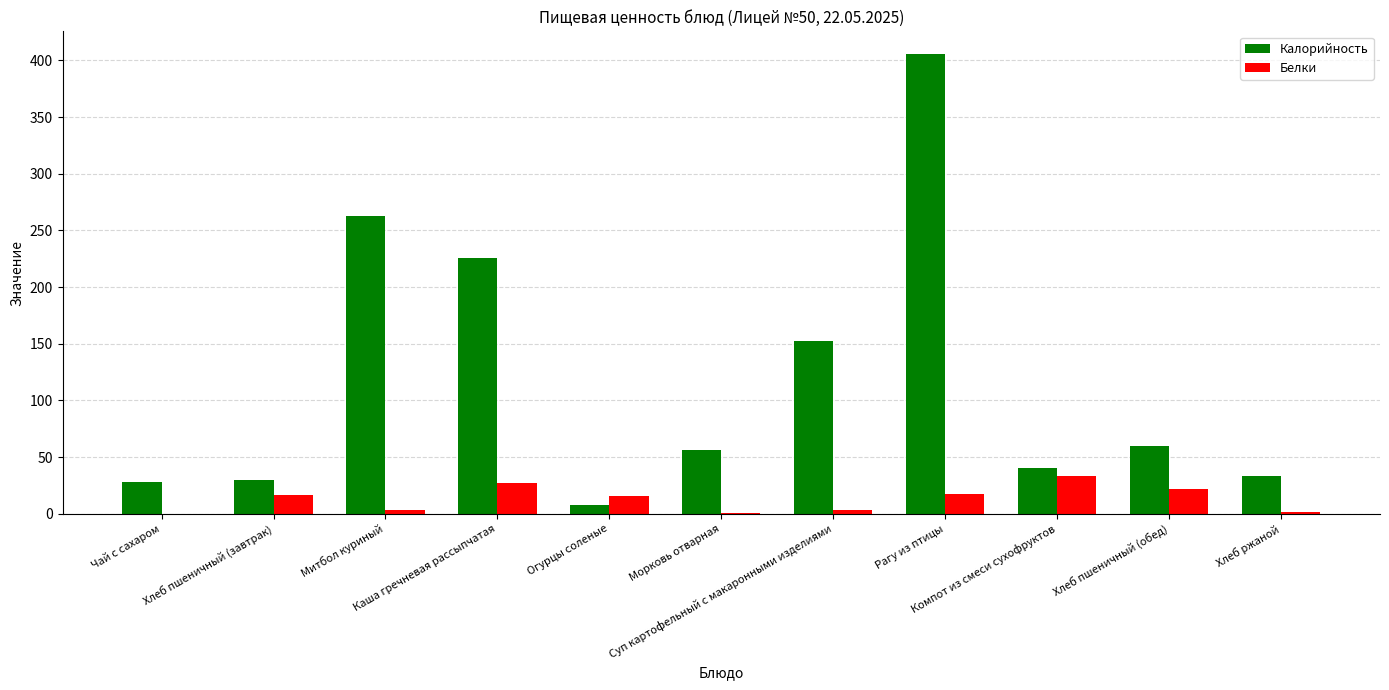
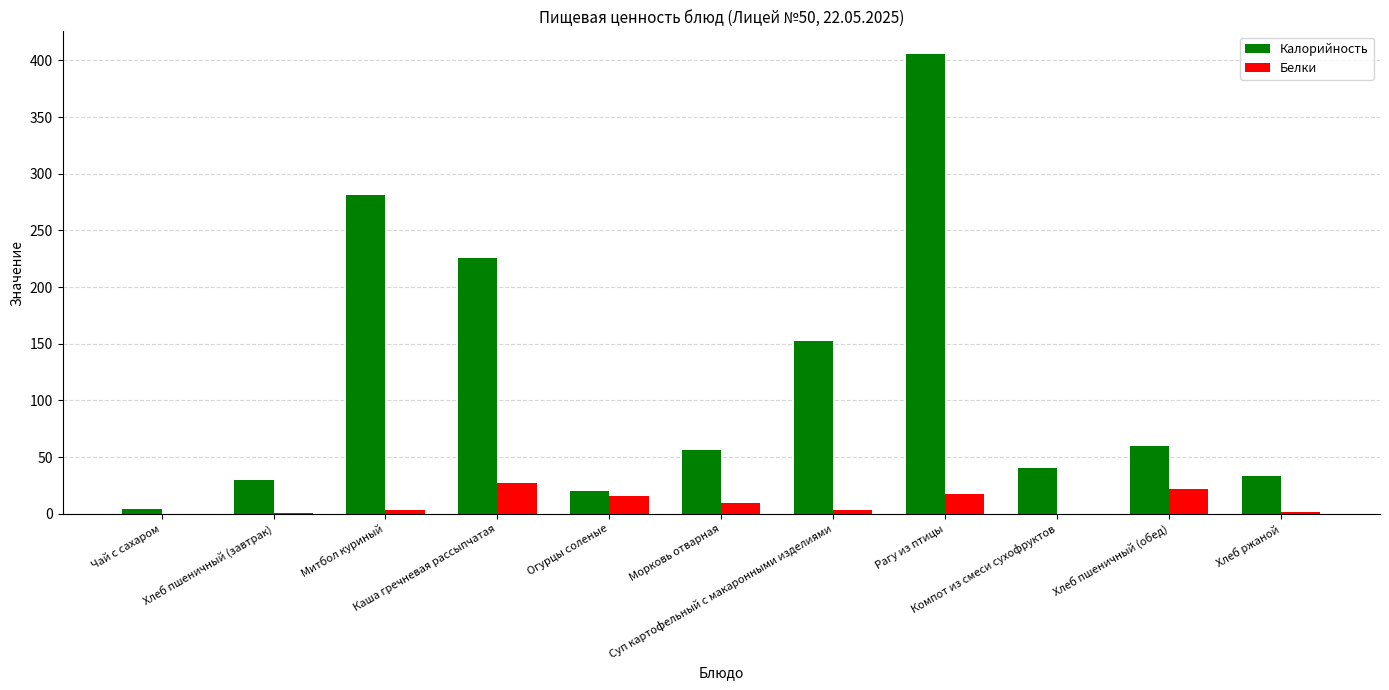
Калорийность, Чай с сахаром: 28 -> 4
Белки, Хлеб пшеничный (завтрак): 17 -> 1
Калорийность, Митбол куриный: 263 -> 281
Калорийность, Огурцы соленые: 8 -> 21
Белки, Морковь отварная: 1 -> 10
Белки, Компот из смеси сухофруктов: 33 -> 0
